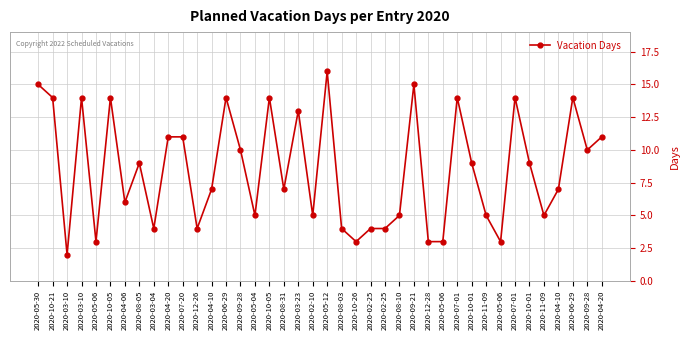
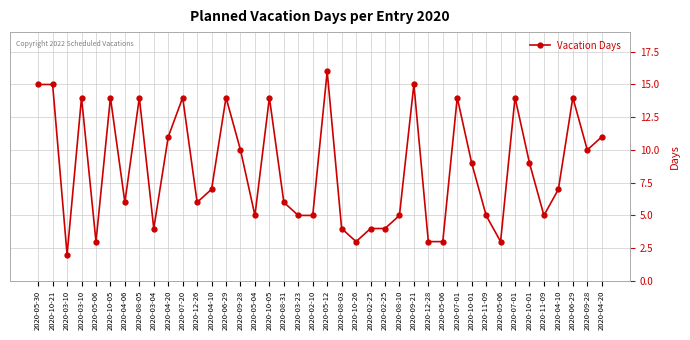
2020-10-21: 14 -> 15
2020-08-05: 9 -> 14
2020-07-20: 11 -> 14
2020-12-26: 4 -> 6
2020-08-31: 7 -> 6
2020-03-23: 13 -> 5
